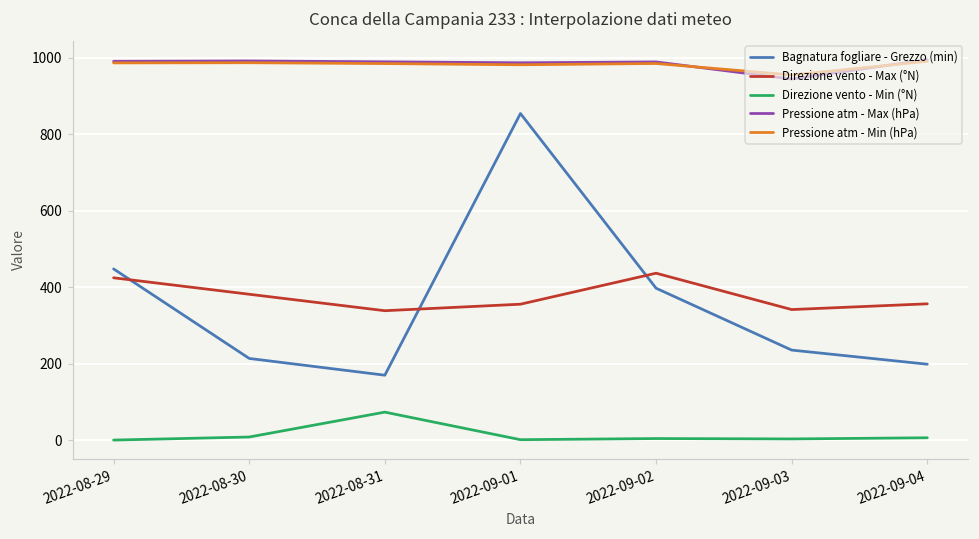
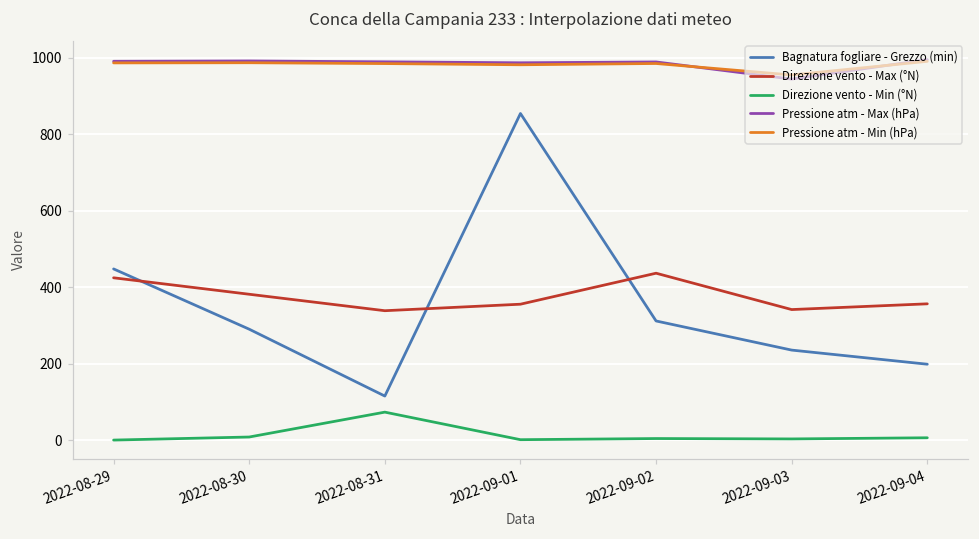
Bagnatura fogliare - Grezzo (min), 2022-08-30: 210 -> 290
Bagnatura fogliare - Grezzo (min), 2022-08-31: 170 -> 120
Bagnatura fogliare - Grezzo (min), 2022-09-02: 400 -> 310
